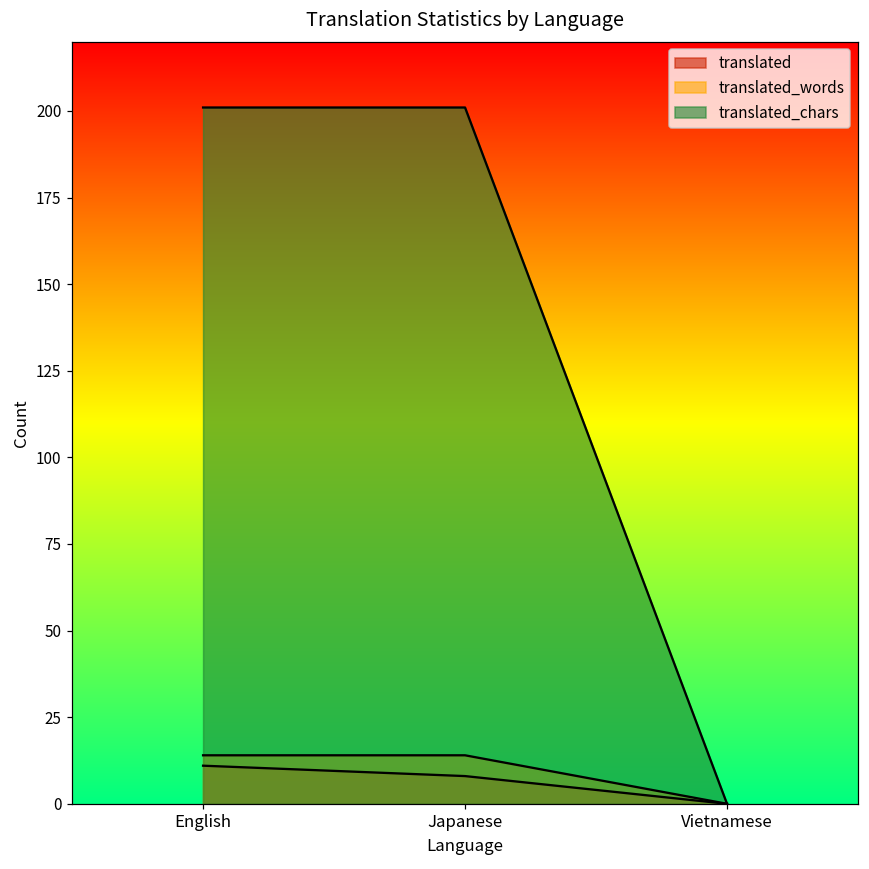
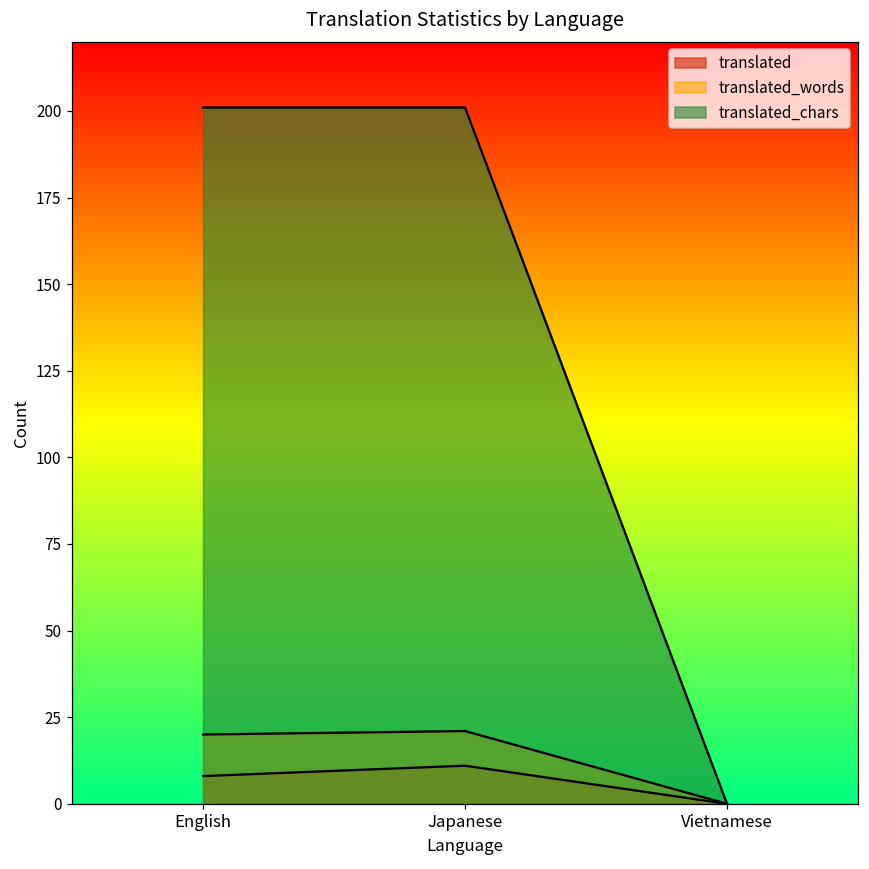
translated, English: 11 -> 8
translated_words, English: 14 -> 20
translated, Japanese: 8 -> 11
translated_words, Japanese: 14 -> 21
